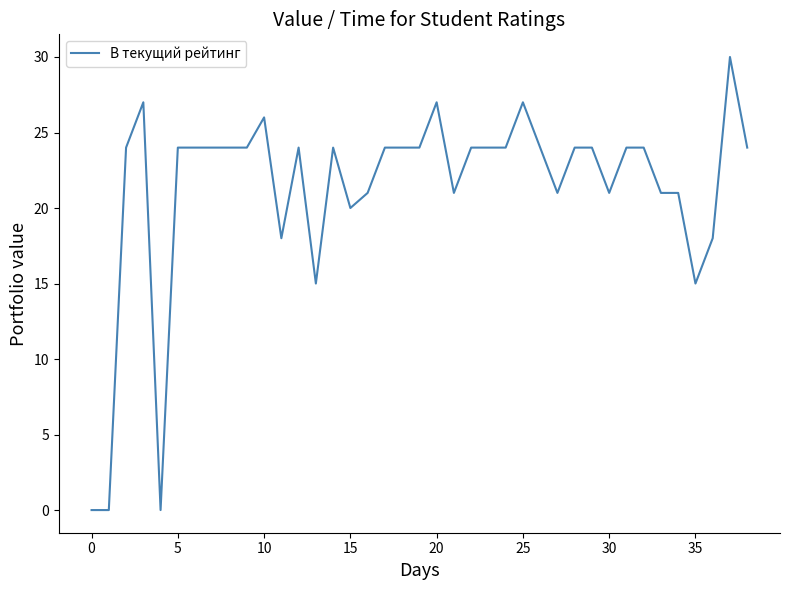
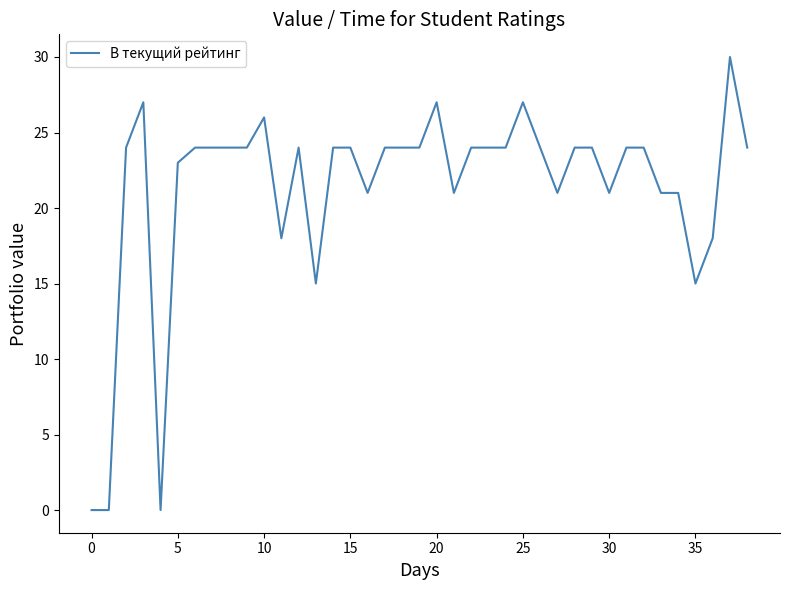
5: 24 -> 23
15: 20 -> 24
